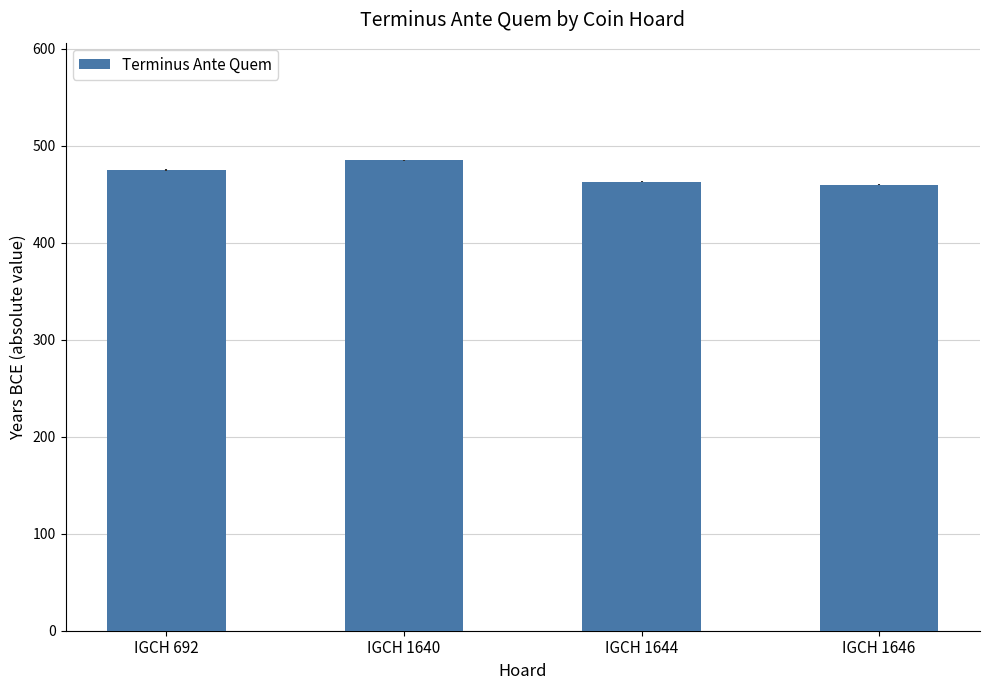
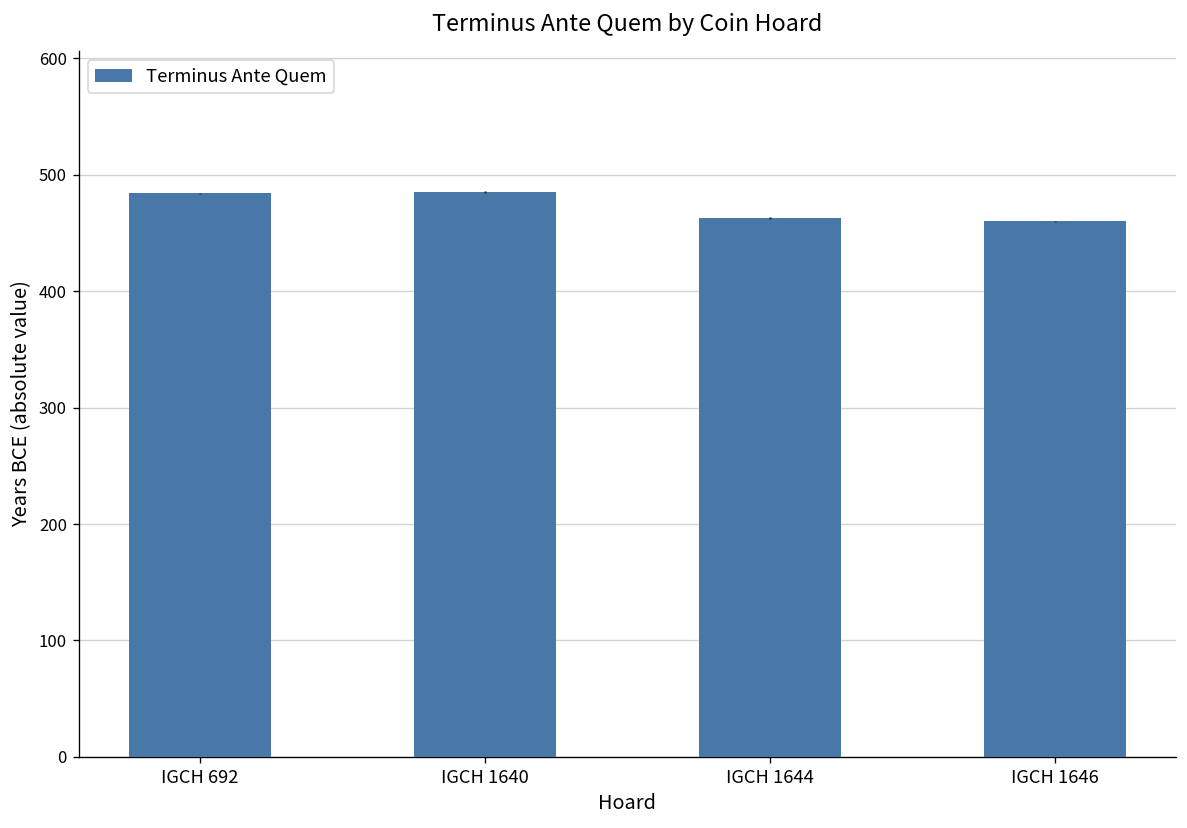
IGCH 692: 475 -> 484
